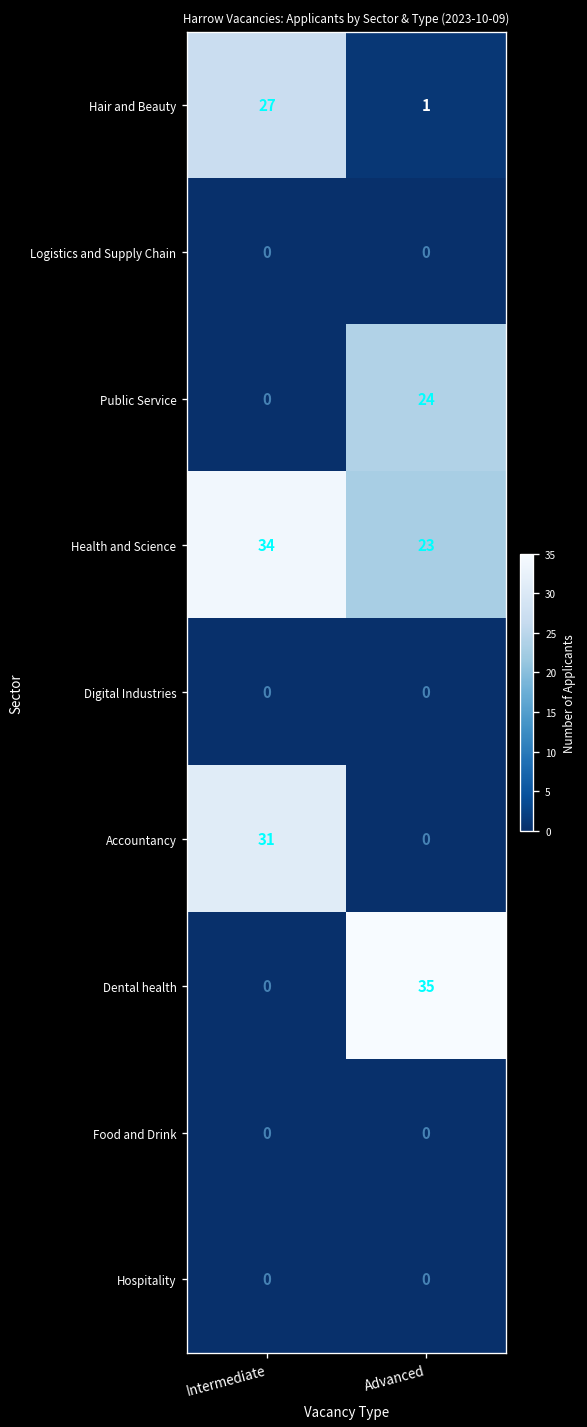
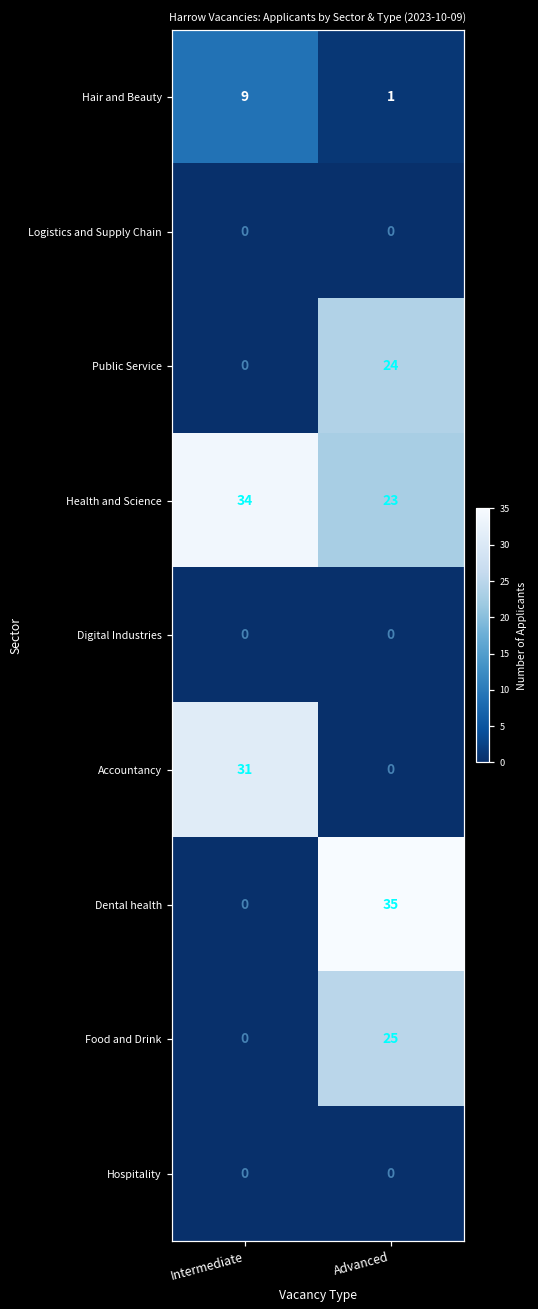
Hair and Beauty, Intermediate: 27 -> 9
Food and Drink, Advanced: 0 -> 25
